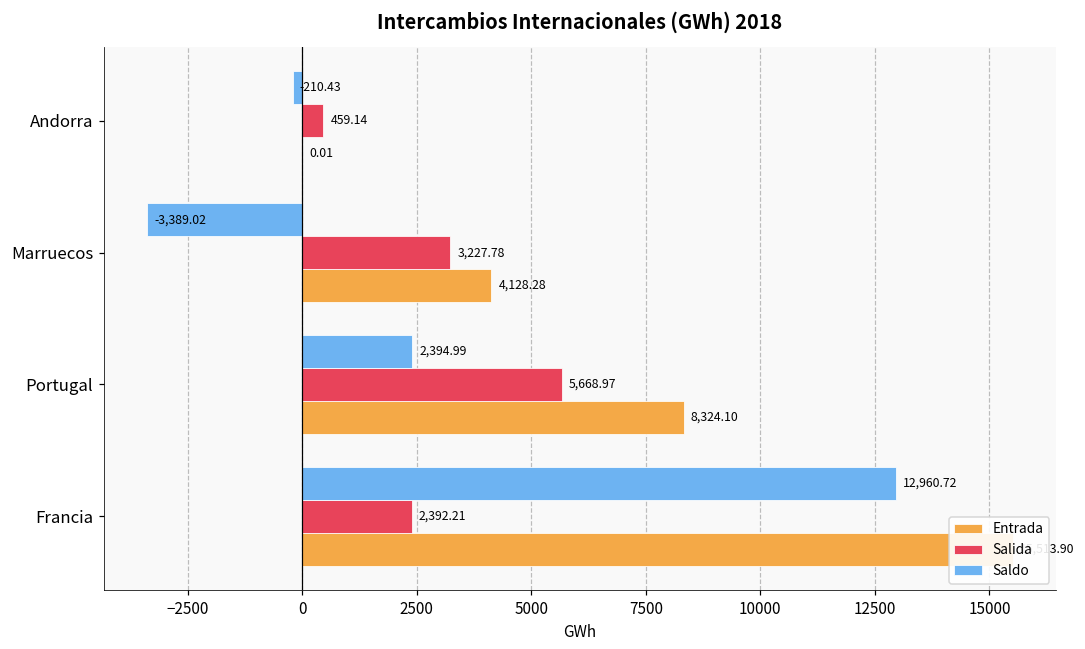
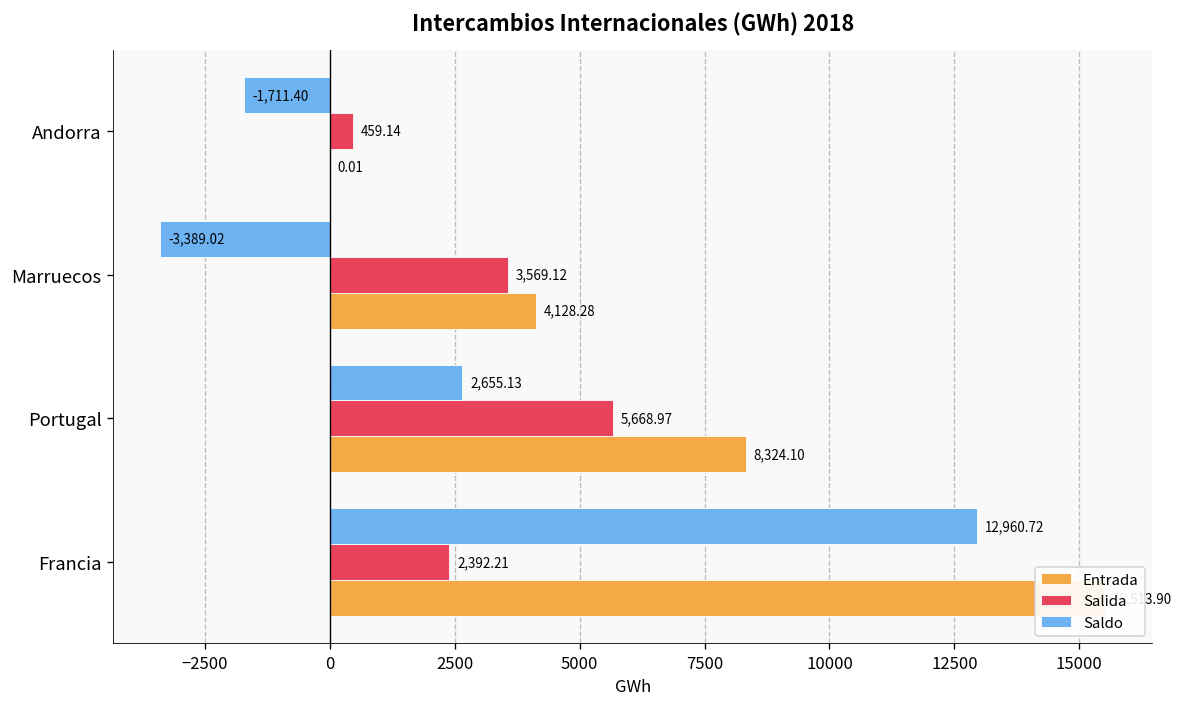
Saldo, Andorra: -210.43 -> -1,711.40
Salida, Marruecos: 3,227.78 -> 3,569.12
Saldo, Portugal: 2,394.99 -> 2,655.13
